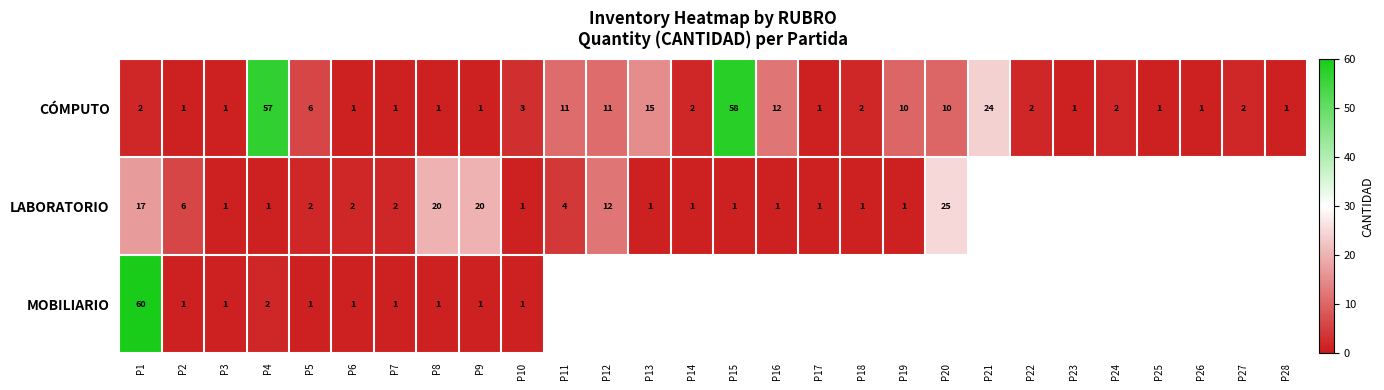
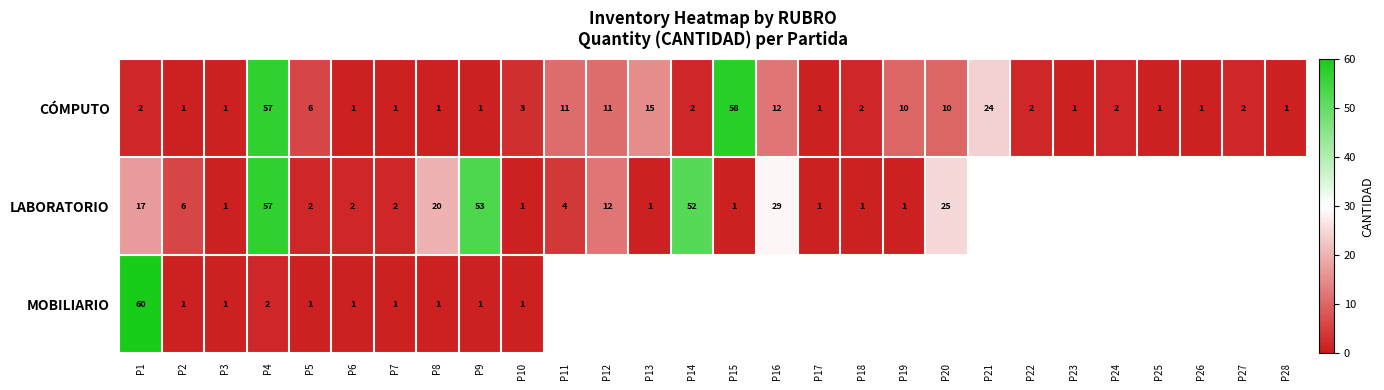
LABORATORIO, P4: 1 -> 57
LABORATORIO, P9: 20 -> 53
LABORATORIO, P14: 1 -> 52
LABORATORIO, P16: 1 -> 29
